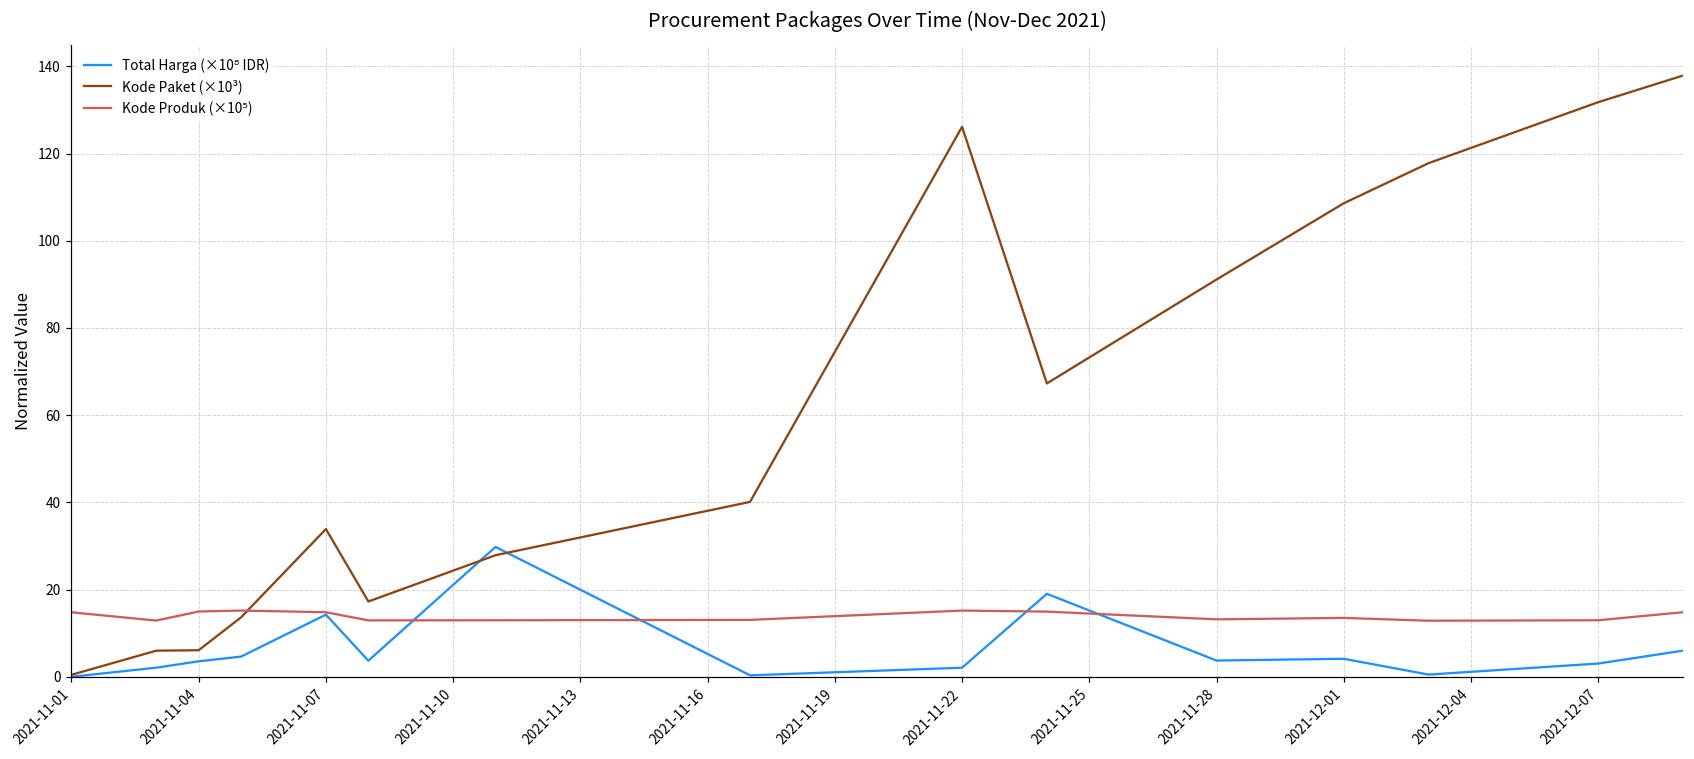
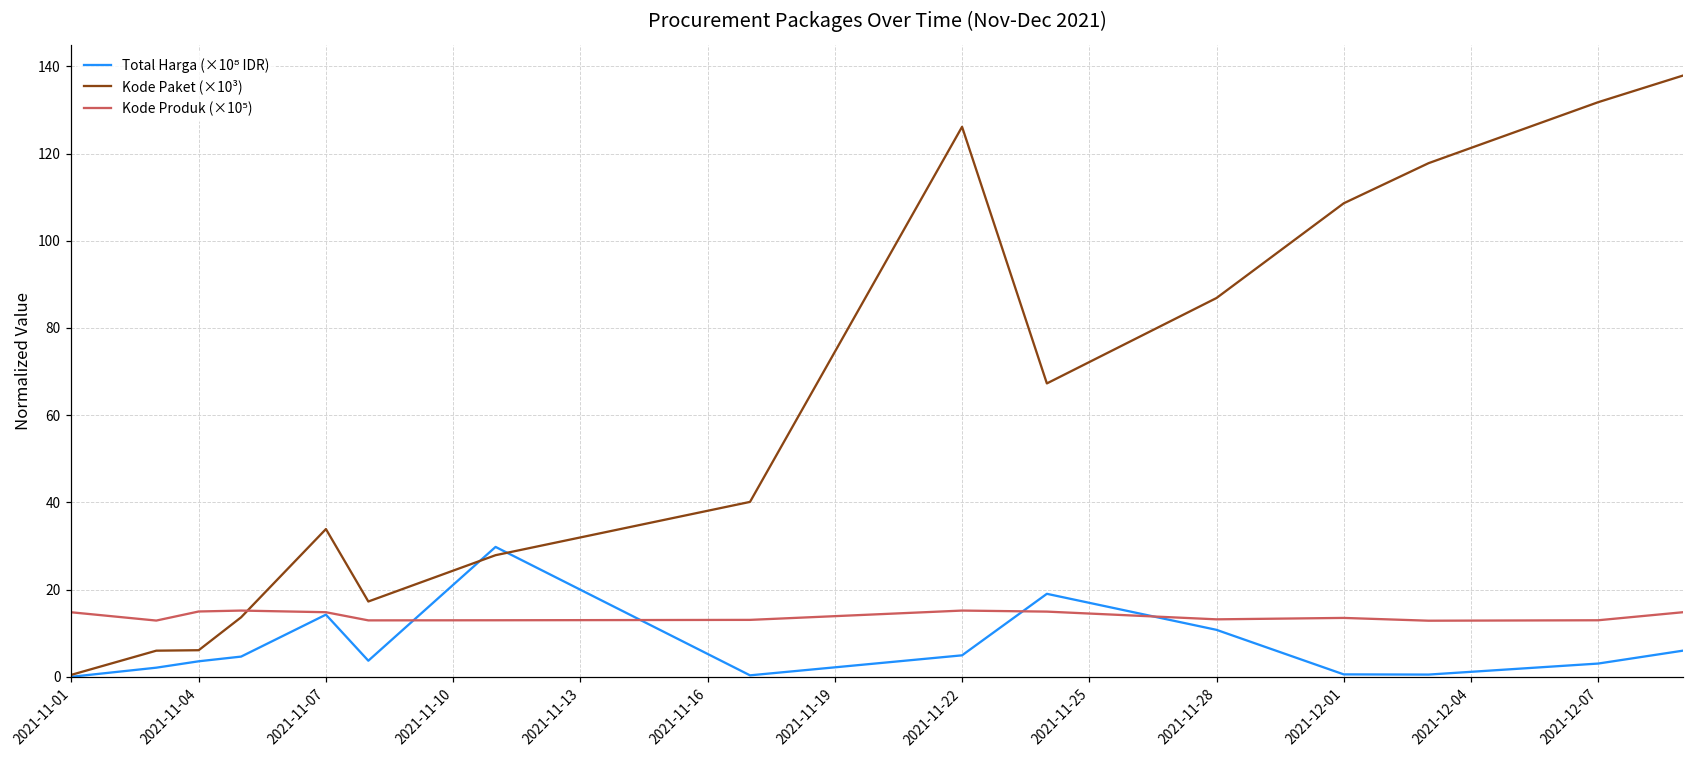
Total Harga (×10⁸ IDR), 2021-11-22: 2 -> 5
Total Harga (×10⁸ IDR), 2021-11-28: 4 -> 11
Kode Paket (×10³), 2021-11-28: 91 -> 87
Total Harga (×10⁸ IDR), 2021-12-01: 4 -> 1
